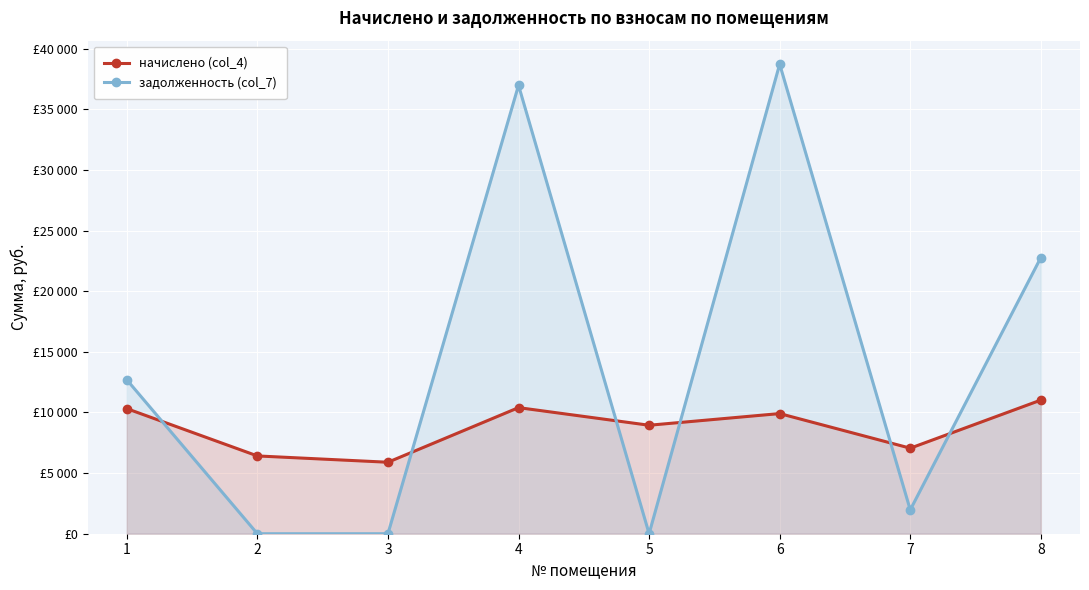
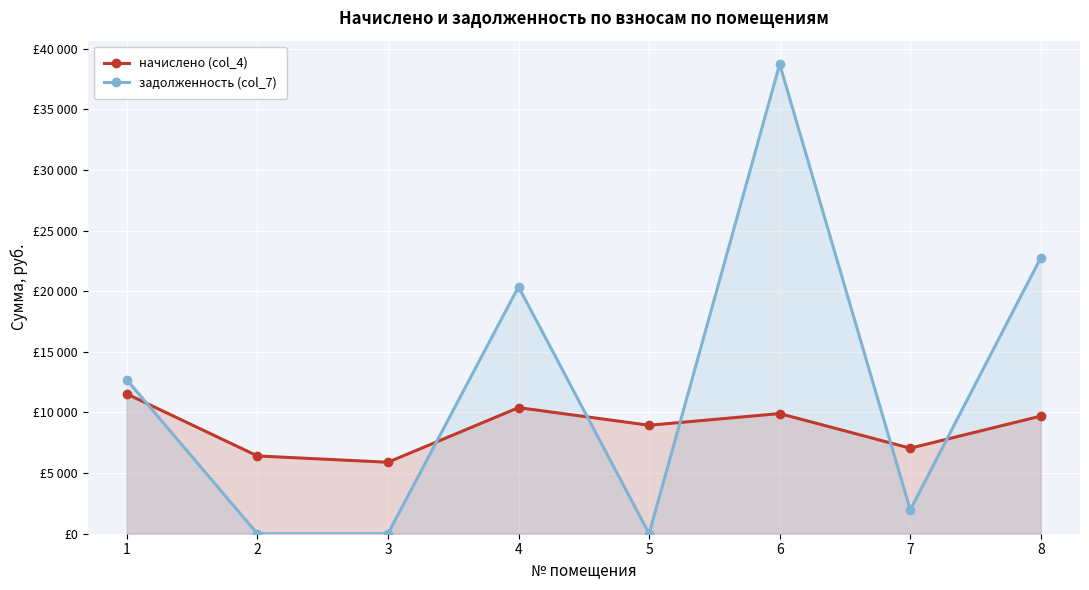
начислено (col_4), 1: £10300 -> £11500
задолженность (col_7), 4: £37000 -> £20400
начислено (col_4), 8: £11000 -> £9700
